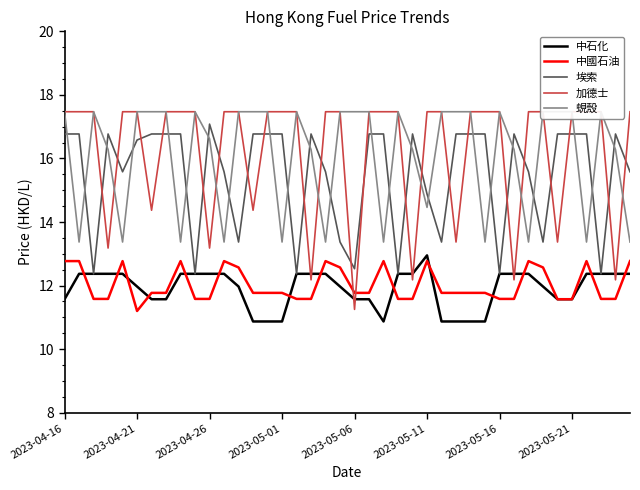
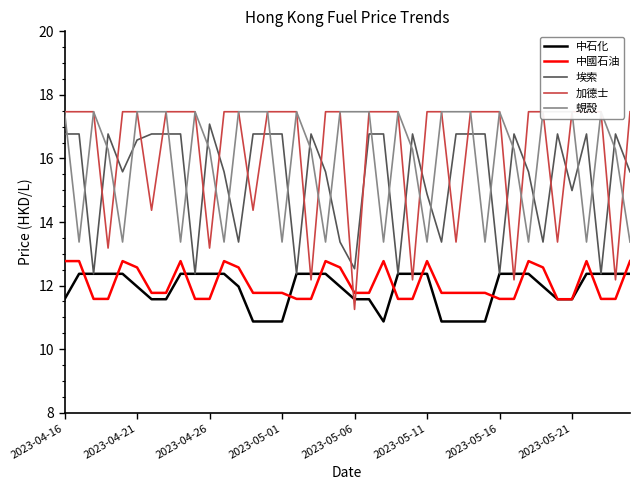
中國石油, 2023-04-21: 11.2 -> 12.6
蜆殼, 2023-04-26: 16.6 -> 16.3
中石化, 2023-05-11: 13.0 -> 12.4
蜆殼, 2023-05-11: 14.5 -> 13.4
埃索, 2023-05-21: 16.8 -> 15.0
